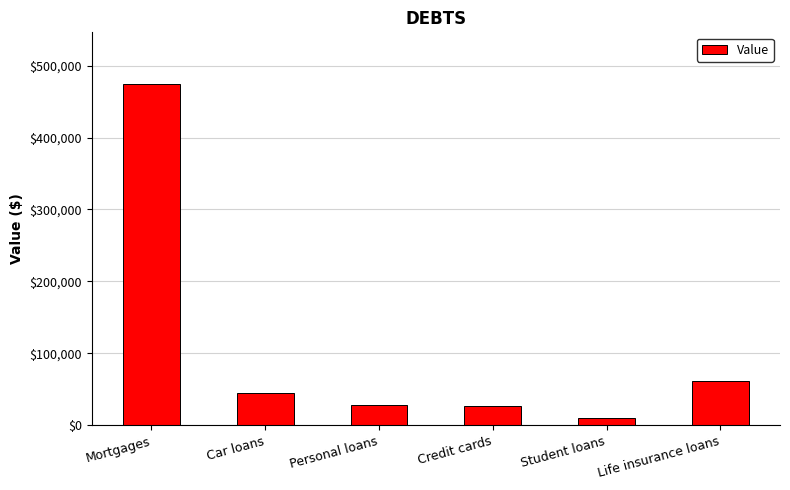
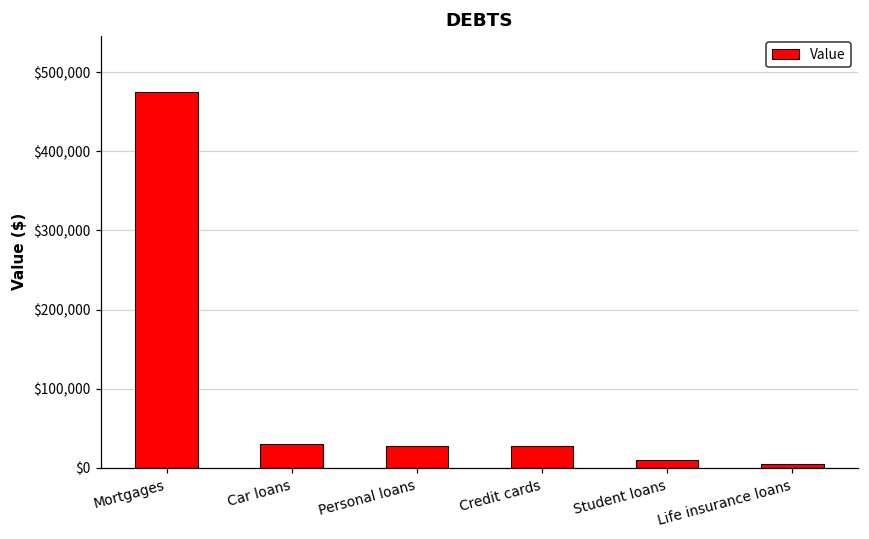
Car loans: $40,000 -> $30,000
Life insurance loans: $60,000 -> $10,000
